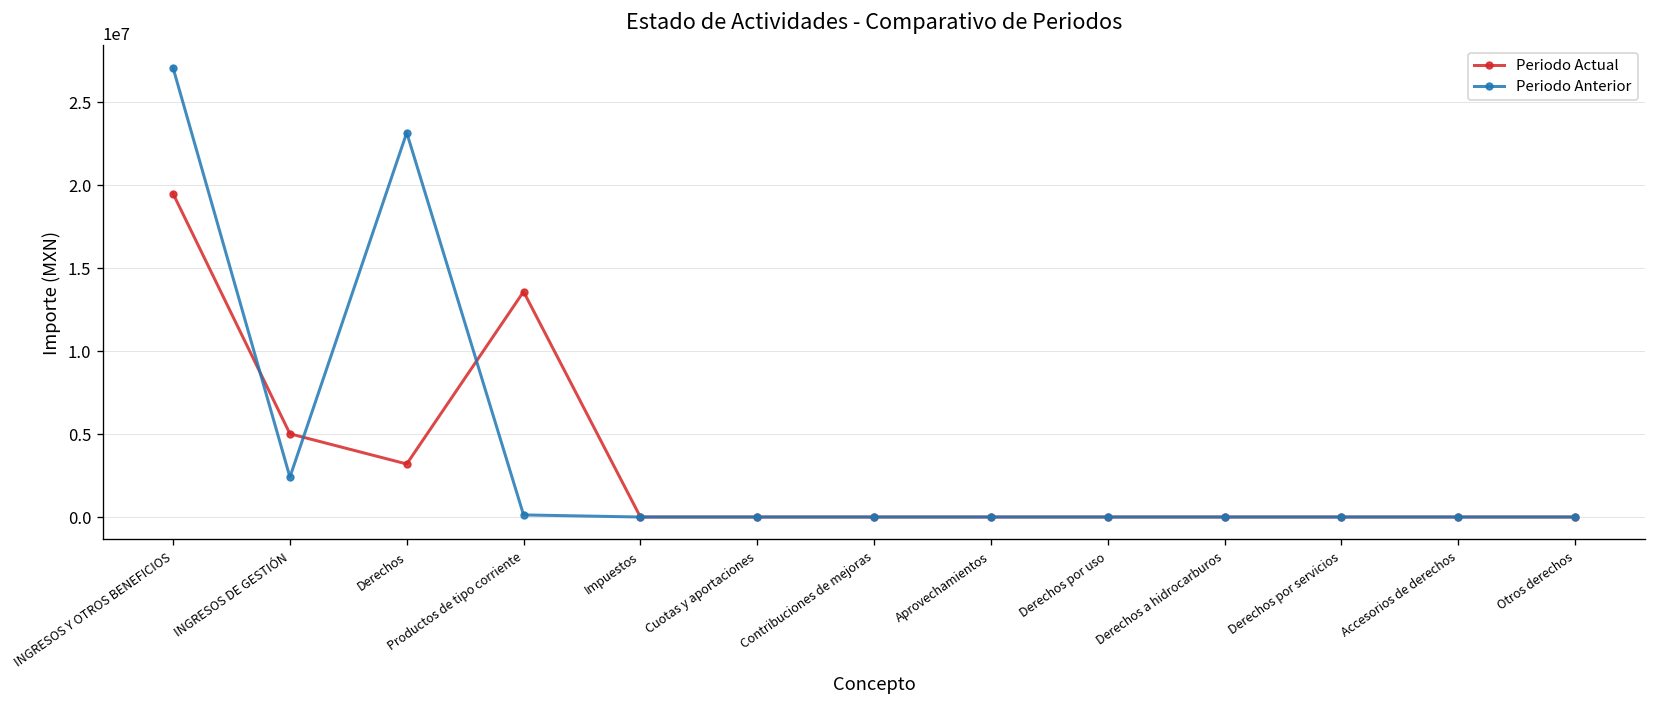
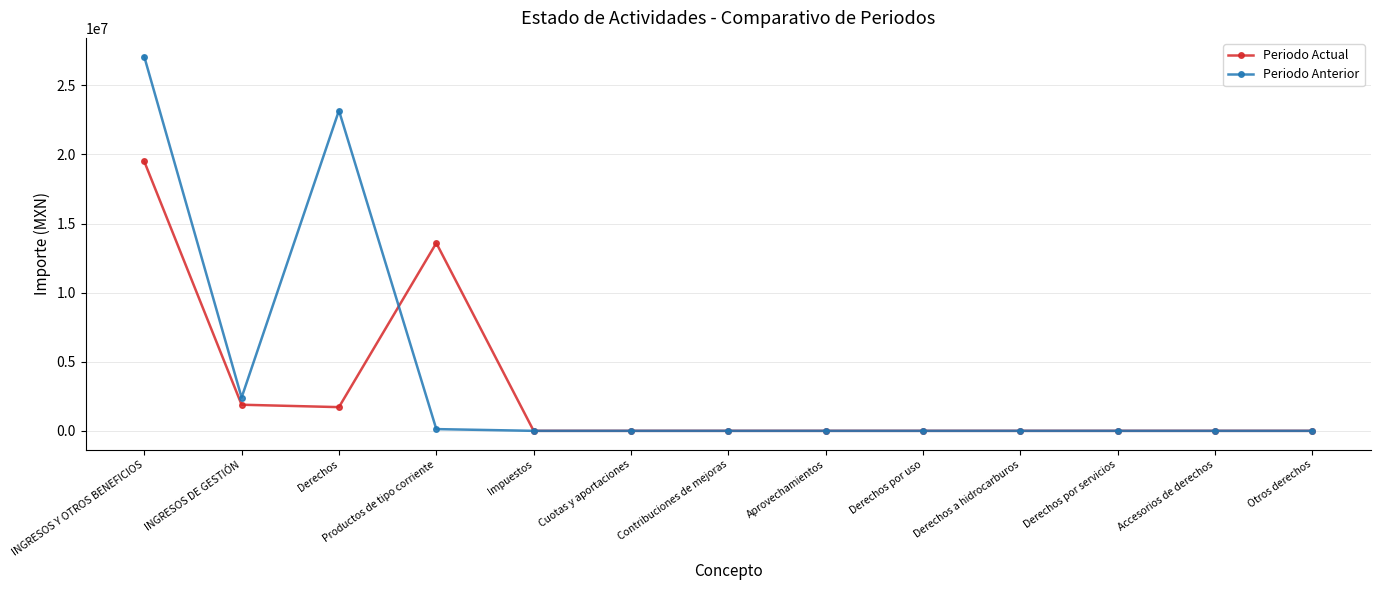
Periodo Actual, INGRESOS DE GESTIÓN: 5000000 -> 1900000
Periodo Actual, Derechos: 3200000 -> 1700000
